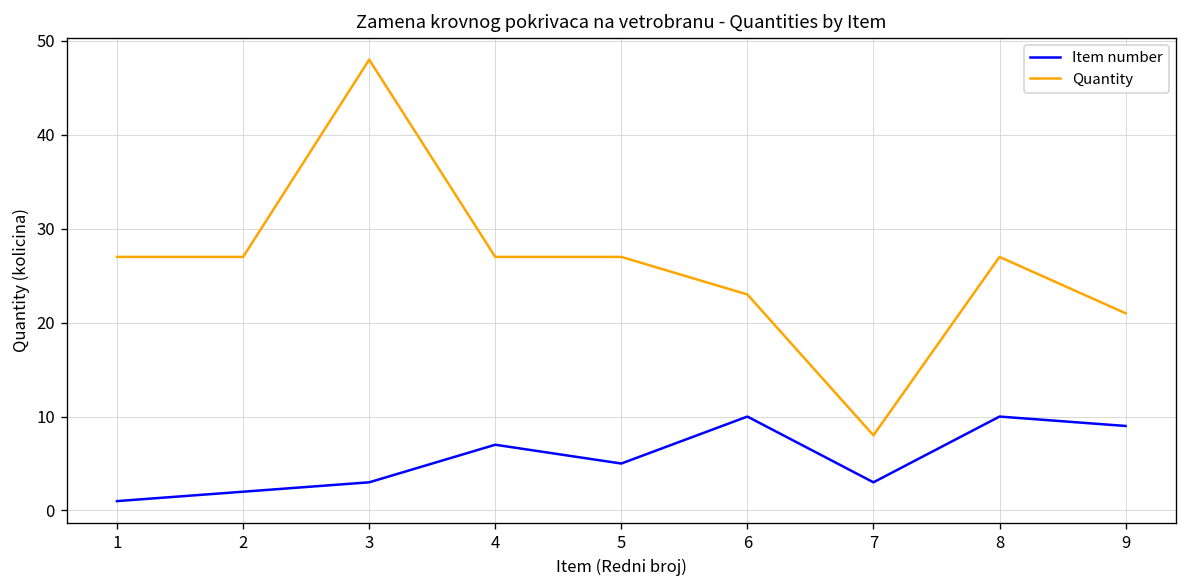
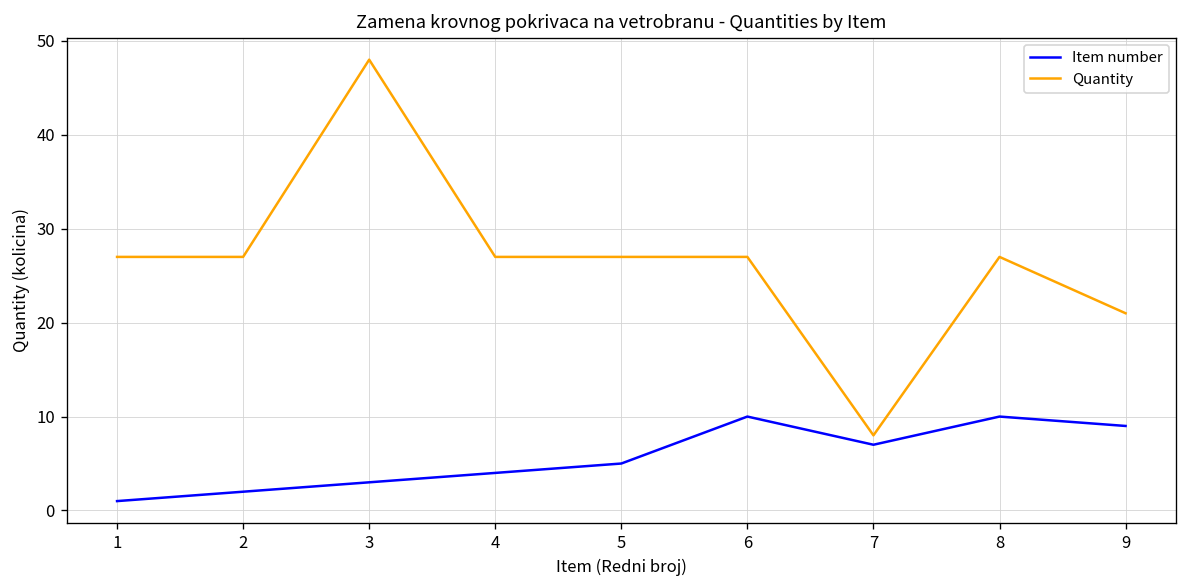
Item number, 4: 7 -> 4
Quantity, 6: 23 -> 27
Item number, 7: 3 -> 7
